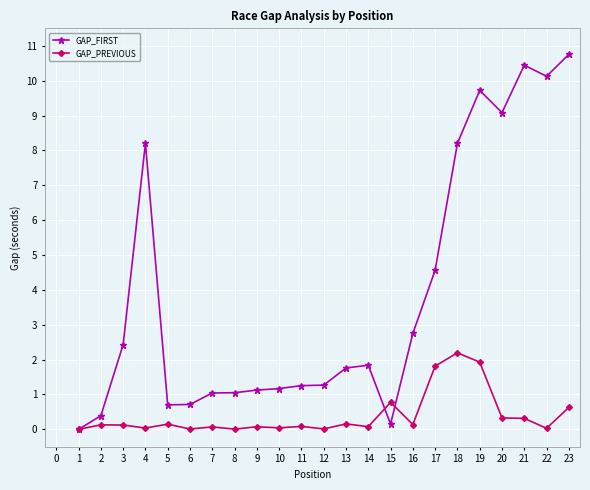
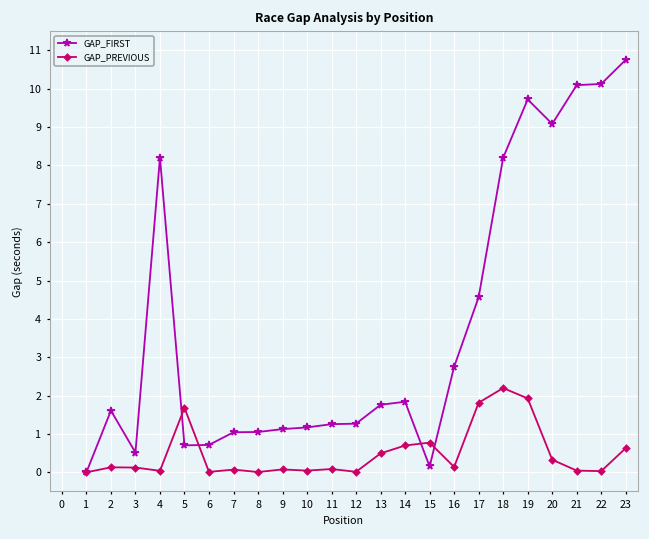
GAP_FIRST, 2: 0.4 -> 1.6
GAP_FIRST, 3: 2.4 -> 0.5
GAP_PREVIOUS, 5: 0.1 -> 1.7
GAP_PREVIOUS, 13: 0.2 -> 0.5
GAP_PREVIOUS, 14: 0.1 -> 0.7
GAP_FIRST, 21: 10.4 -> 10.1
GAP_PREVIOUS, 21: 0.3 -> 0.0
